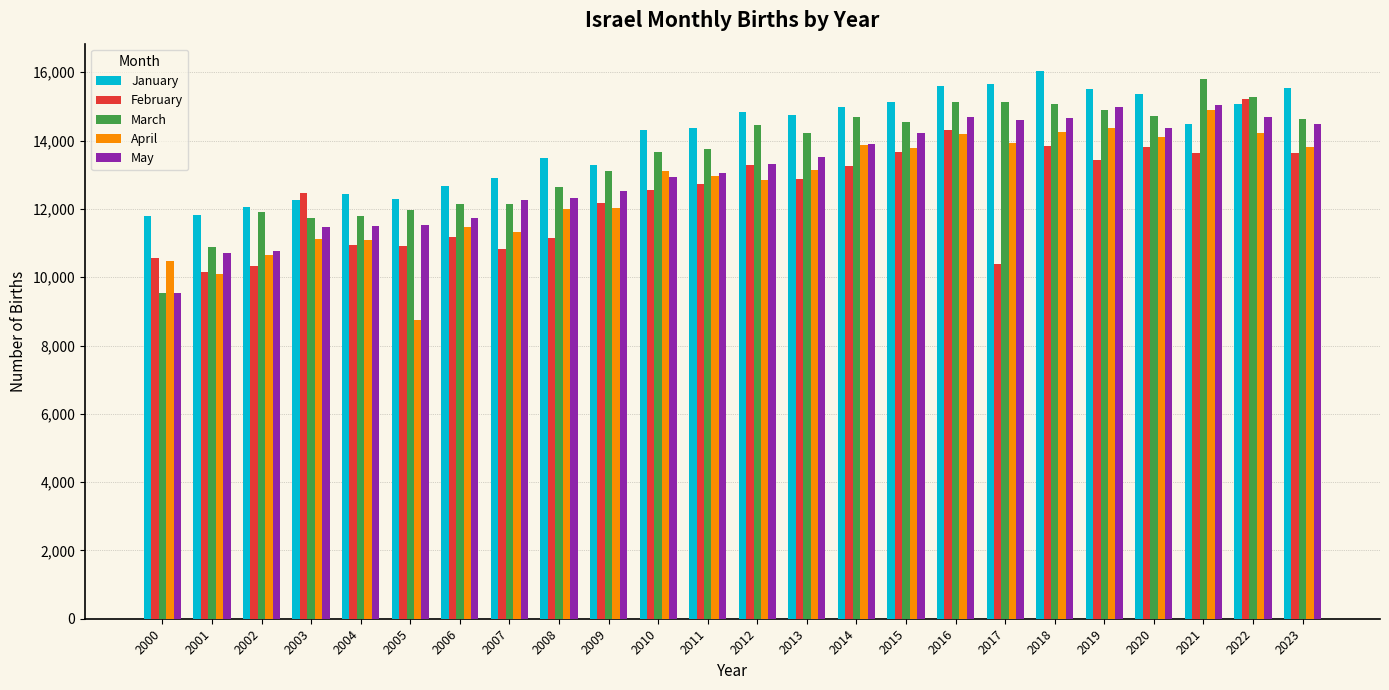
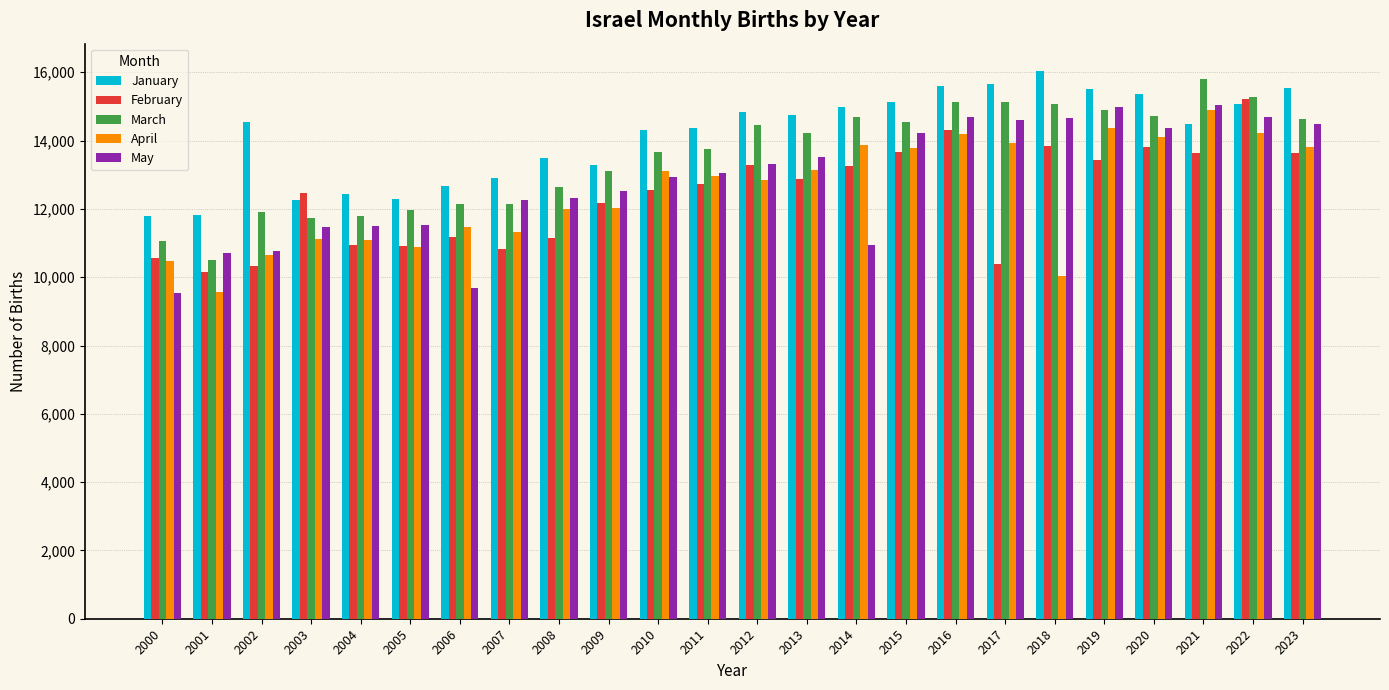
March, 2000: 9,500 -> 11,100
March, 2001: 10,900 -> 10,500
April, 2001: 10,100 -> 9,600
January, 2002: 12,100 -> 14,500
April, 2005: 8,800 -> 10,900
May, 2006: 11,700 -> 9,700
May, 2014: 13,900 -> 10,900
April, 2018: 14,200 -> 10,000
